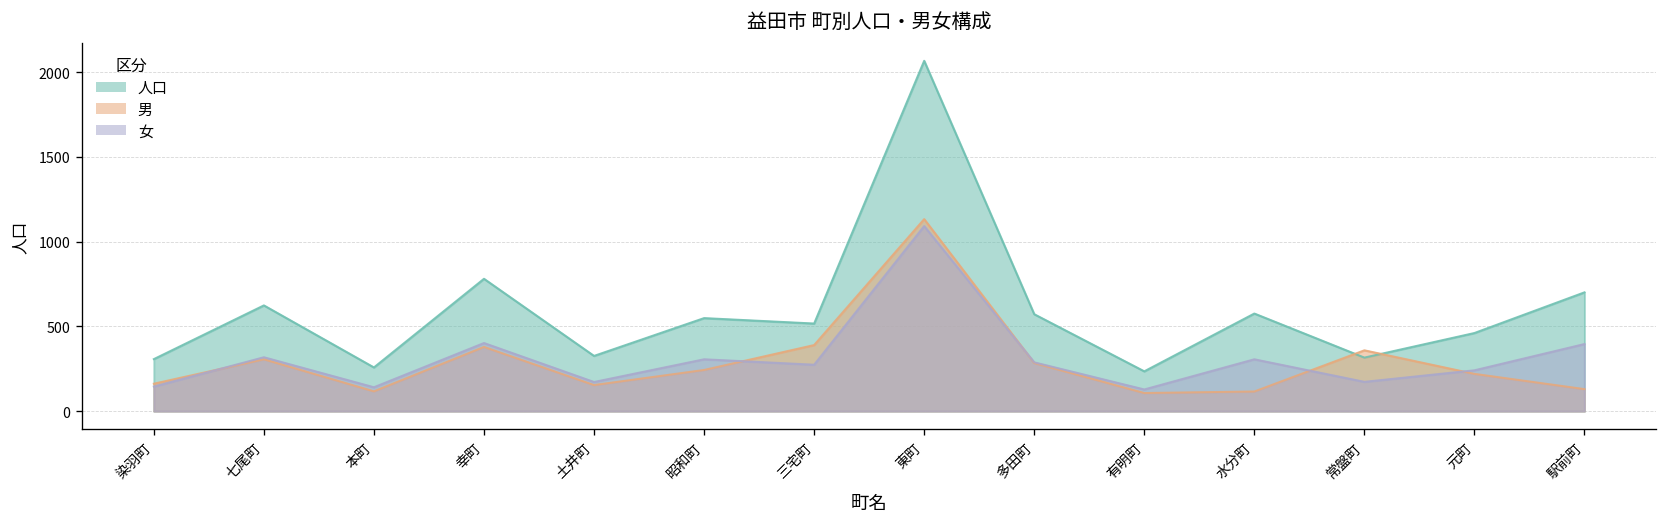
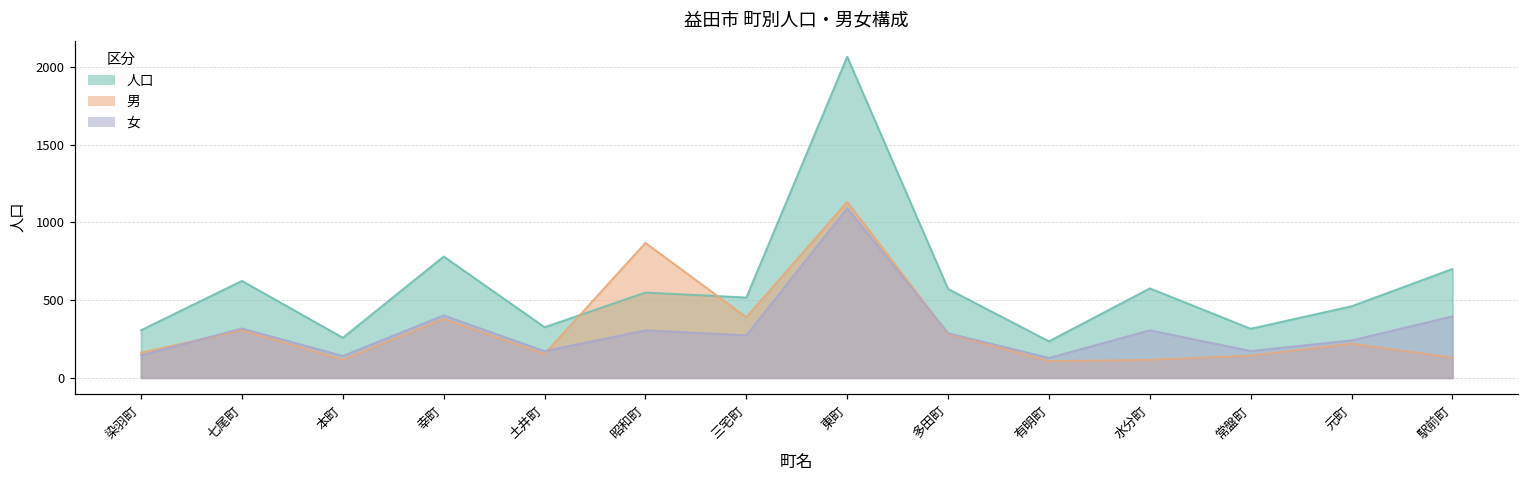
男, 昭和町: 240 -> 870
男, 常盤町: 360 -> 140
